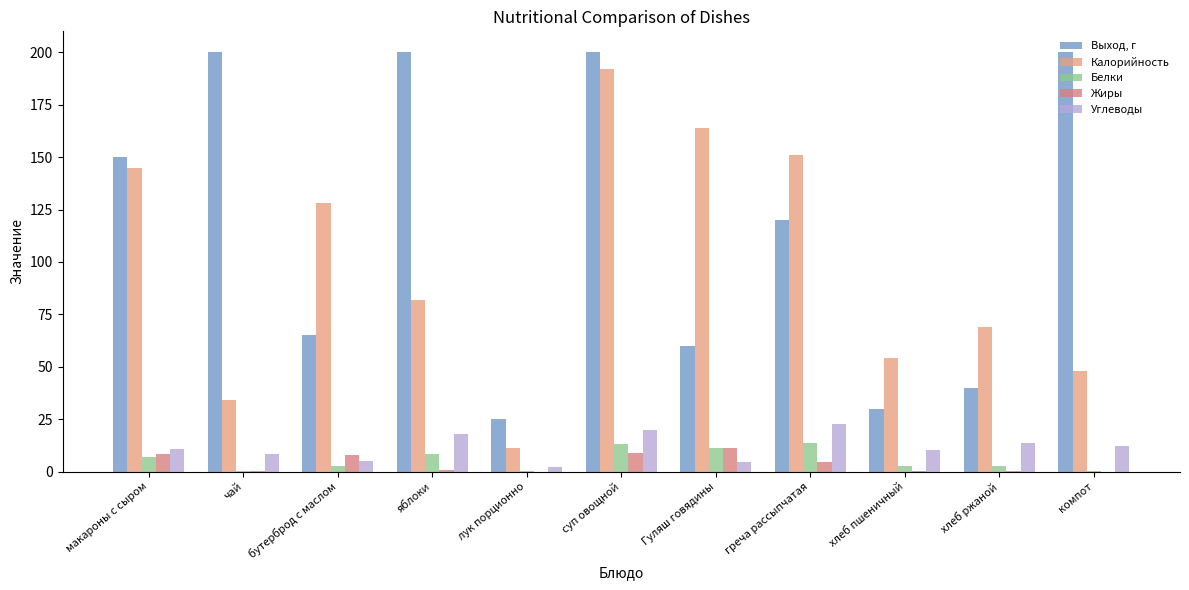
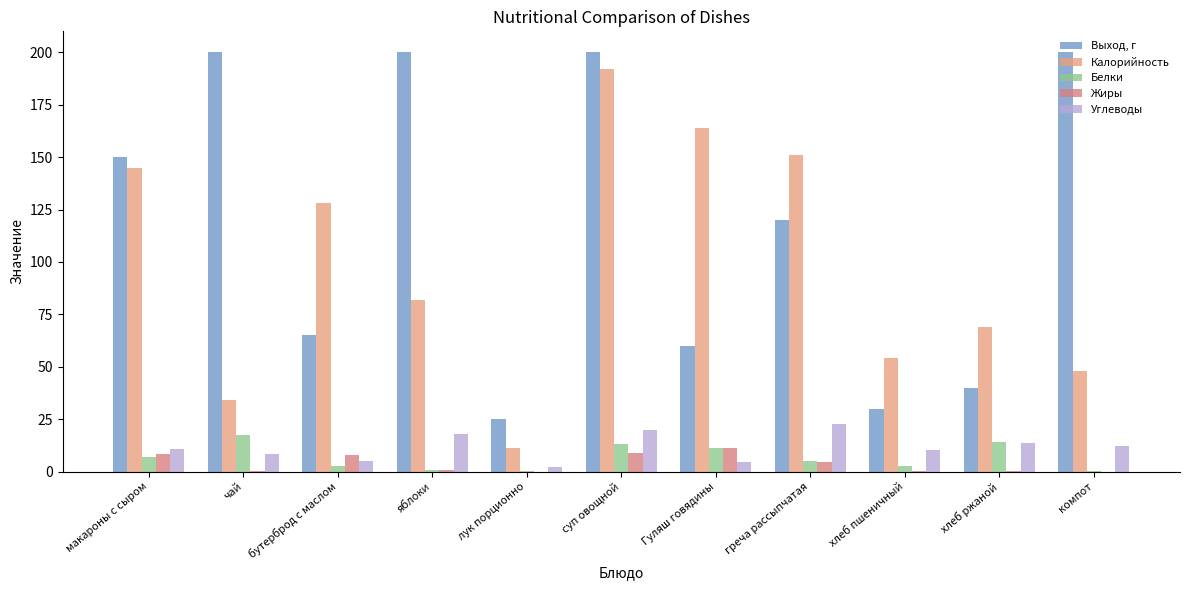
Белки, чай: 0 -> 17
Белки, яблоки: 8 -> 1
Белки, греча рассыпчатая: 13 -> 5
Белки, хлеб ржаной: 3 -> 14
